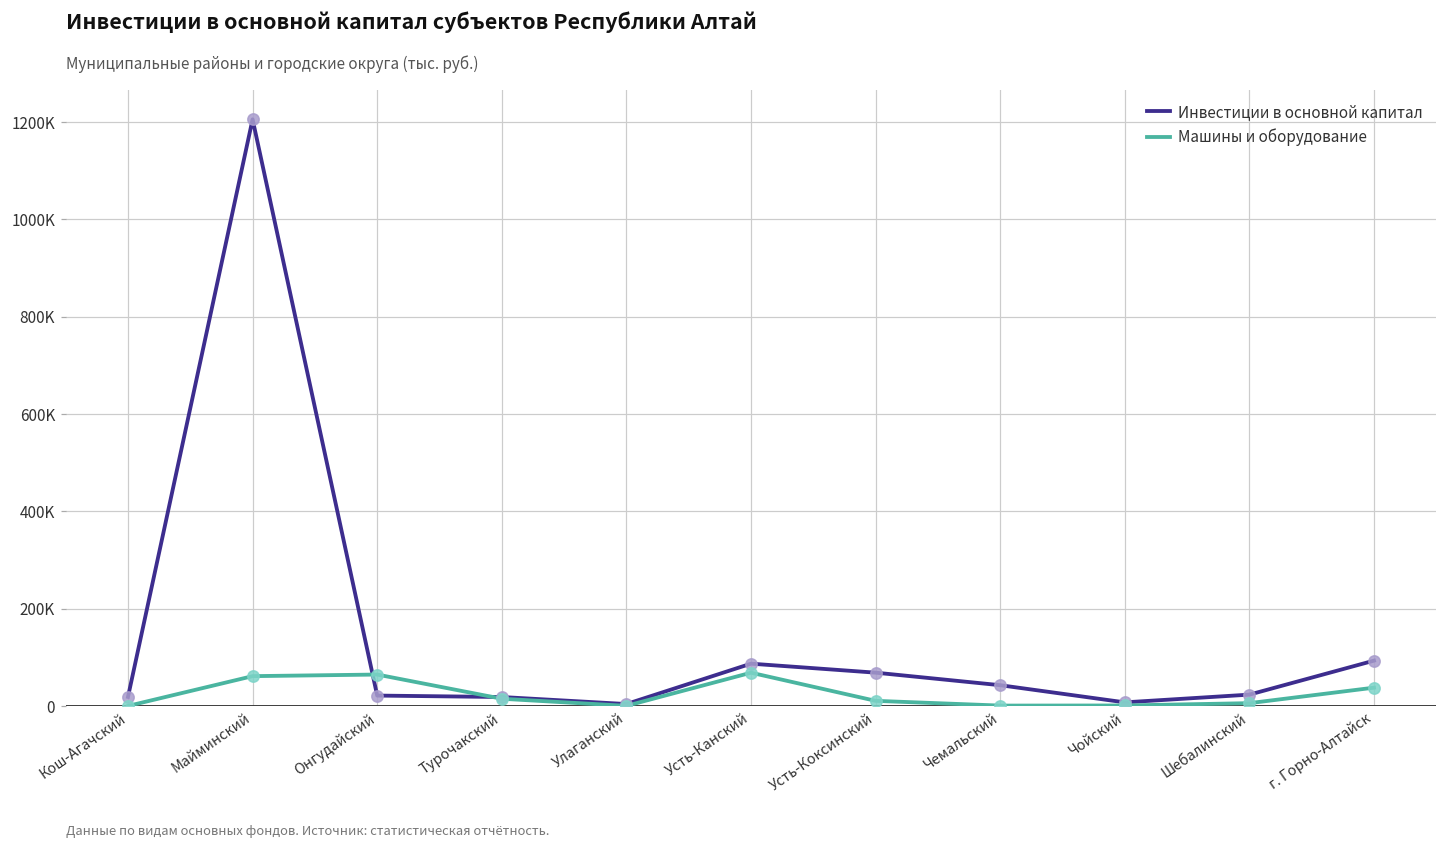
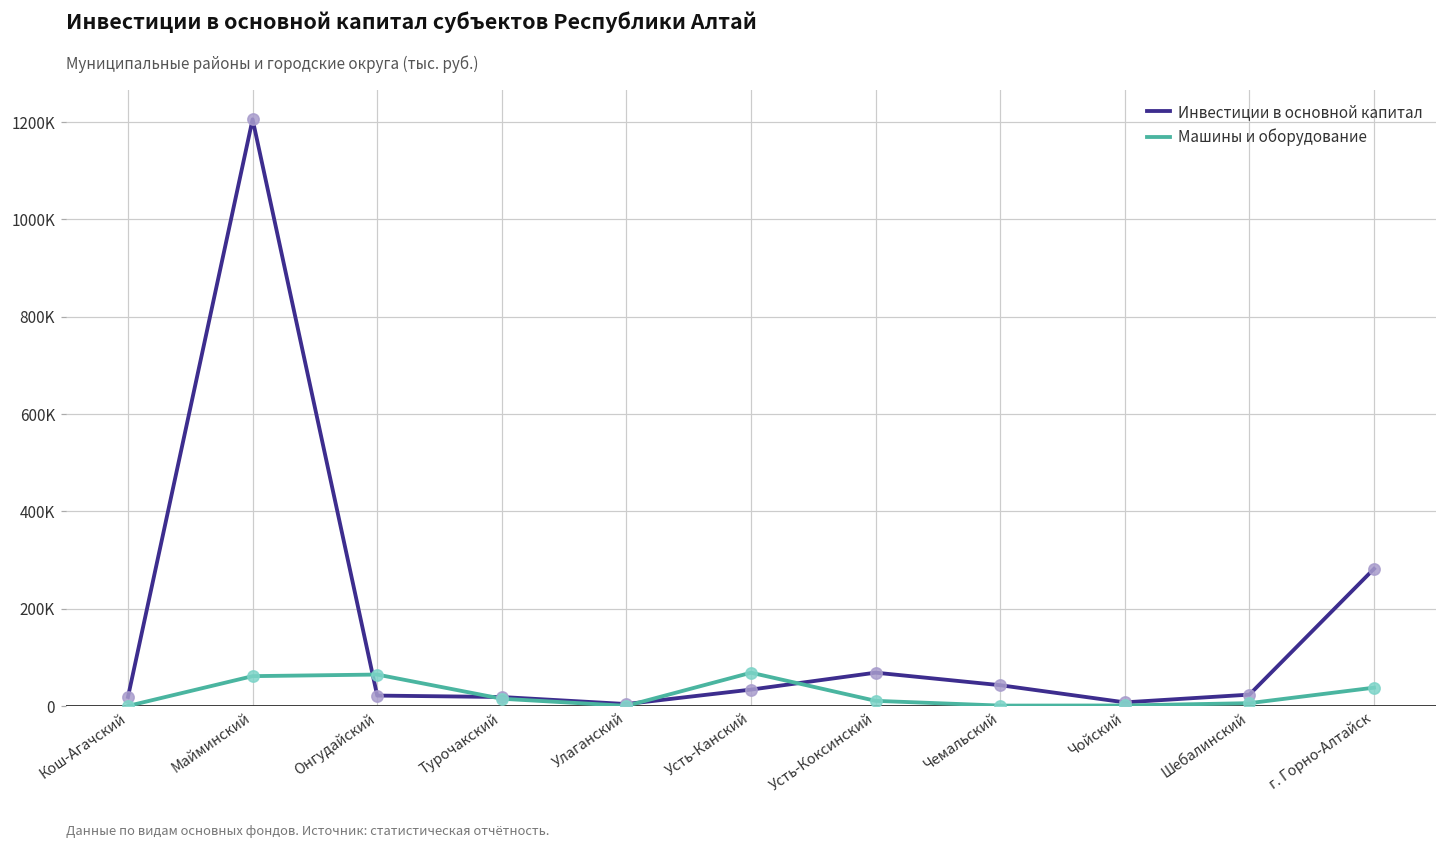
Инвестиции в основной капитал, Усть-Канский: 90000 -> 30000
Инвестиции в основной капитал, г. Горно-Алтайск: 90000 -> 280000
